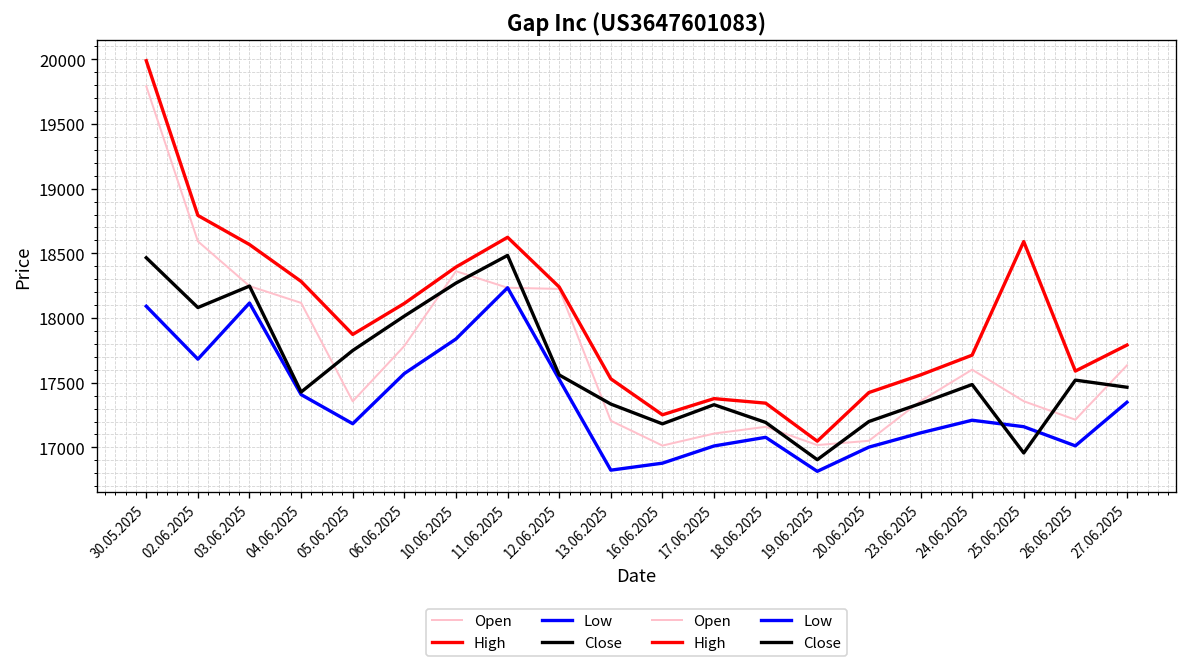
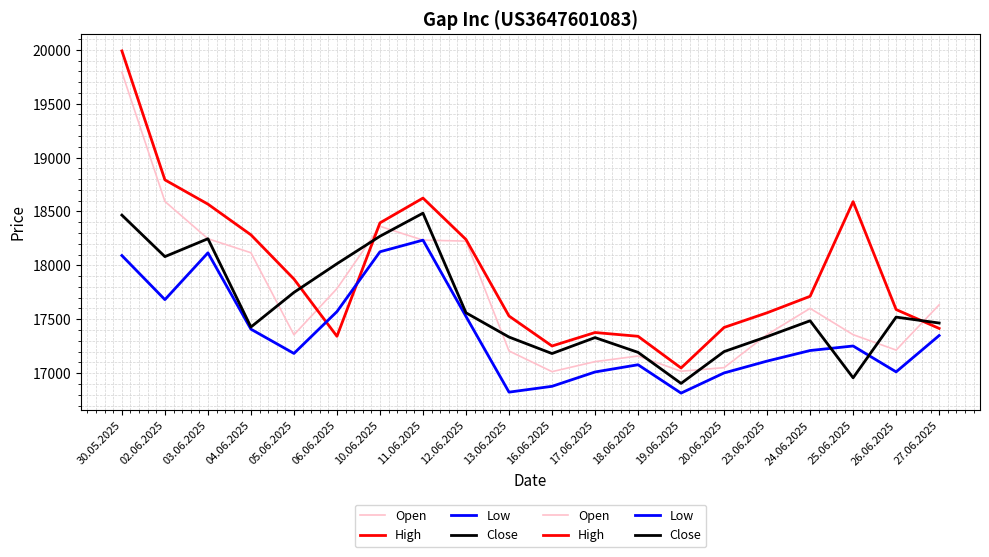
High, 06.06.2025: 18110 -> 17340
Low, 10.06.2025: 17840 -> 18130
Low, 25.06.2025: 17160 -> 17250
High, 27.06.2025: 17790 -> 17420
